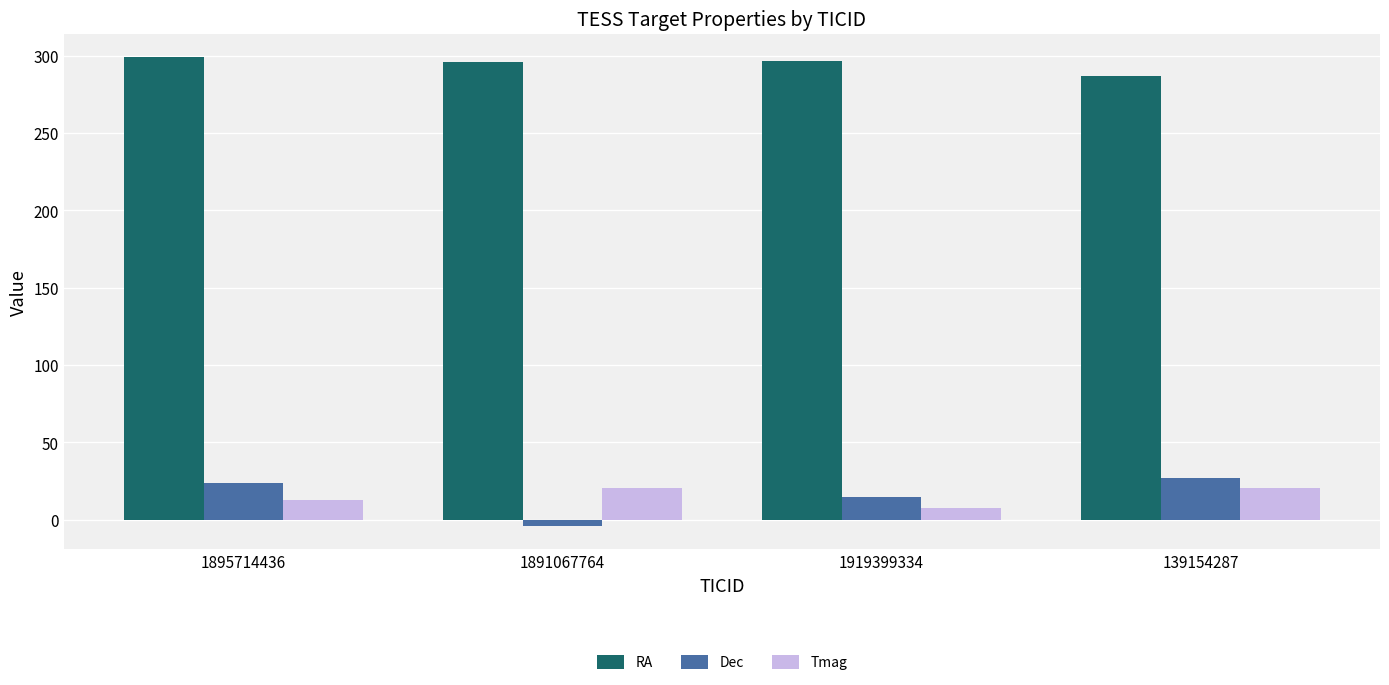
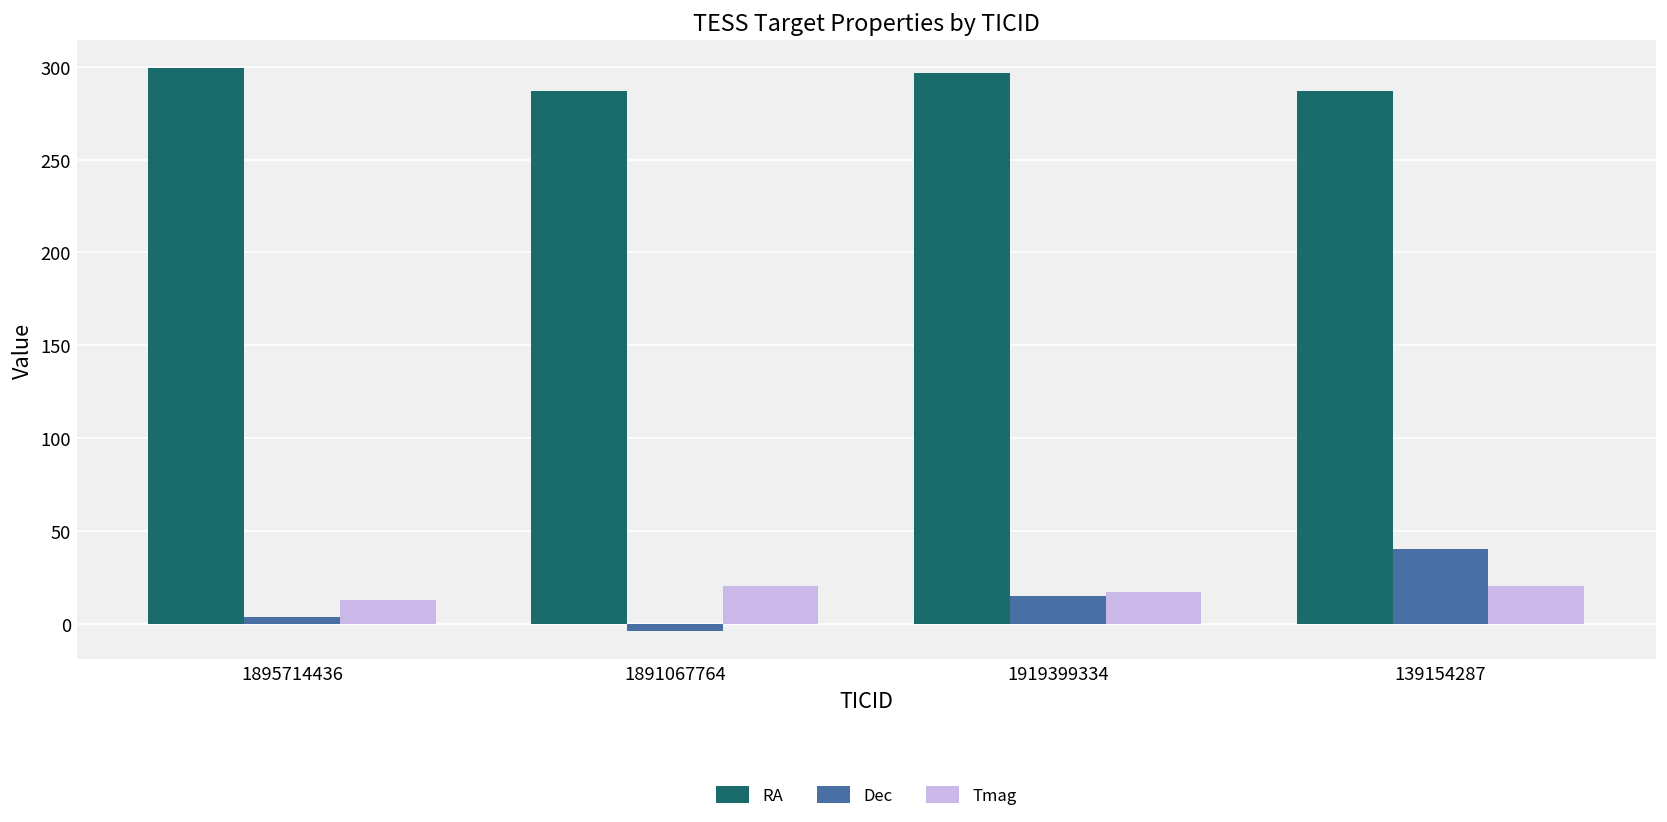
Dec, 1895714436: 24 -> 3
RA, 1891067764: 296 -> 287
Tmag, 1919399334: 8 -> 17
Dec, 139154287: 27 -> 40
